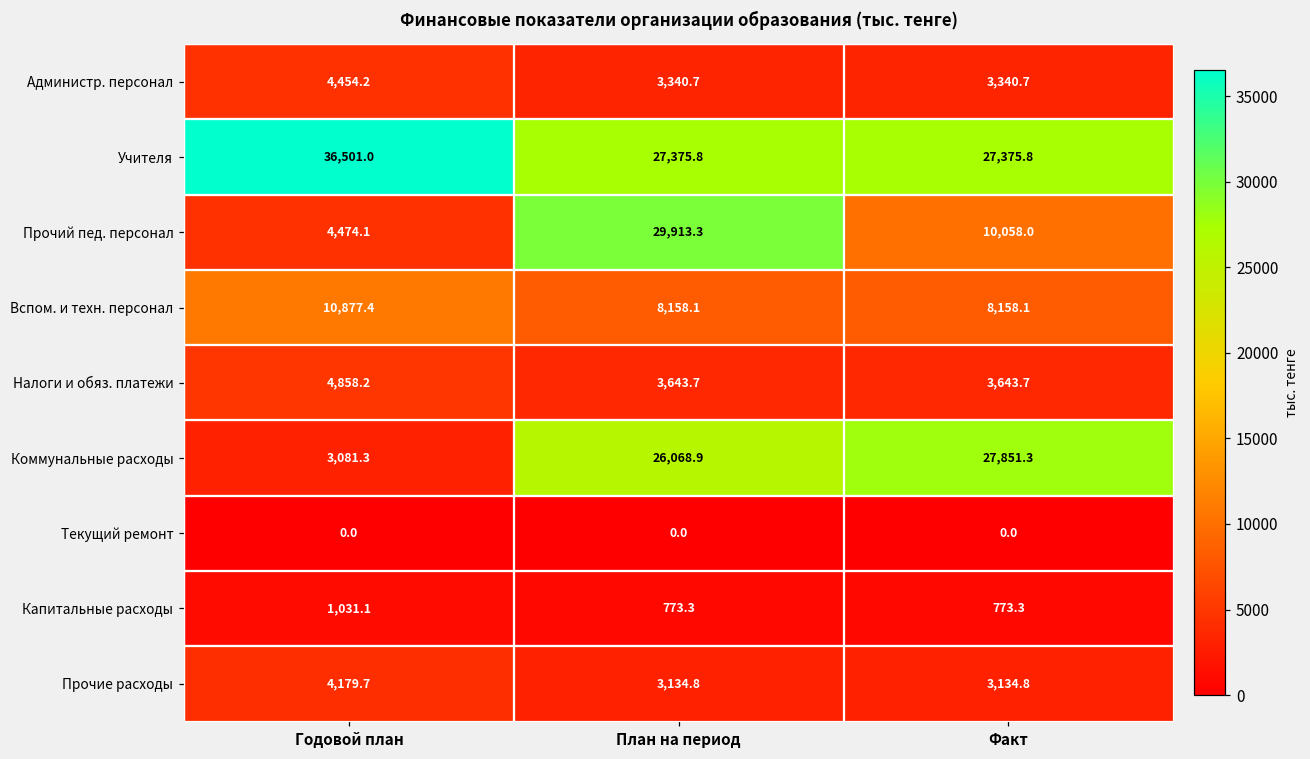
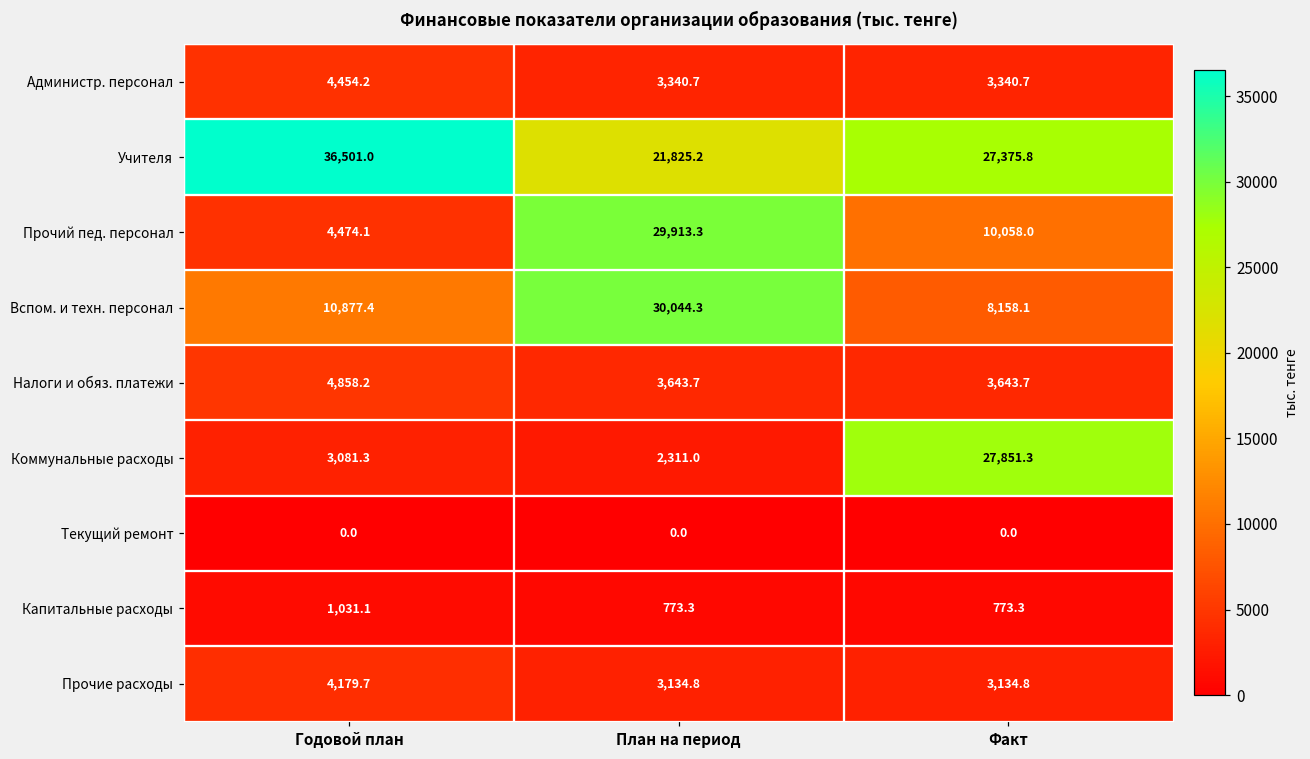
Учителя, План на период: 27,375.8 -> 21,825.2
Вспом. и техн. персонал, План на период: 8,158.1 -> 30,044.3
Коммунальные расходы, План на период: 26,068.9 -> 2,311.0
